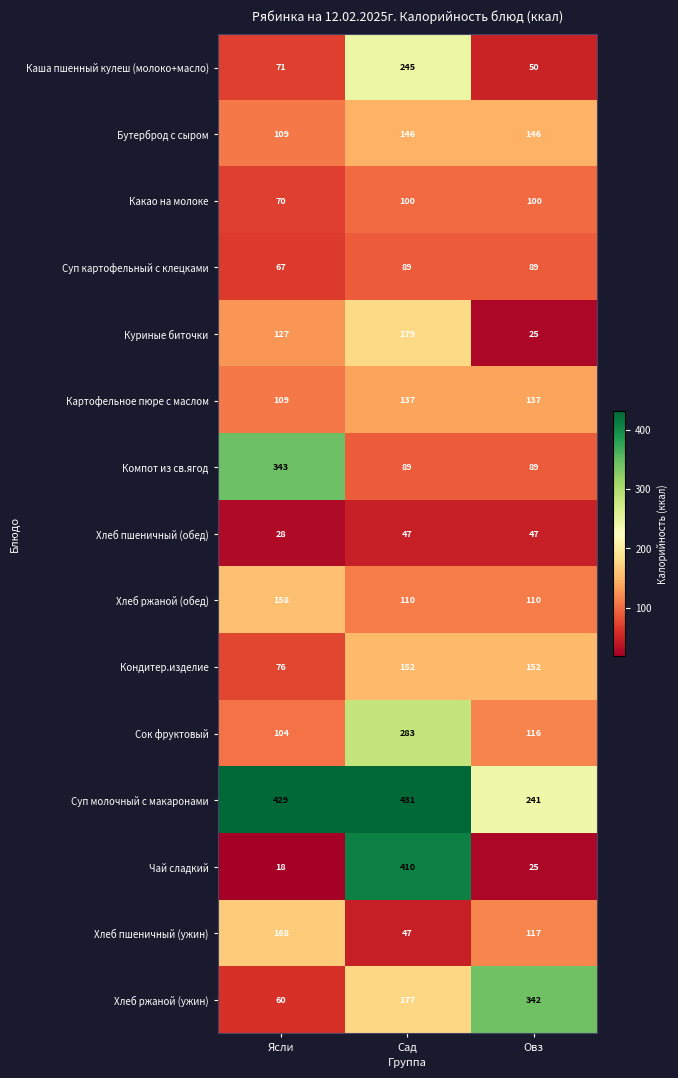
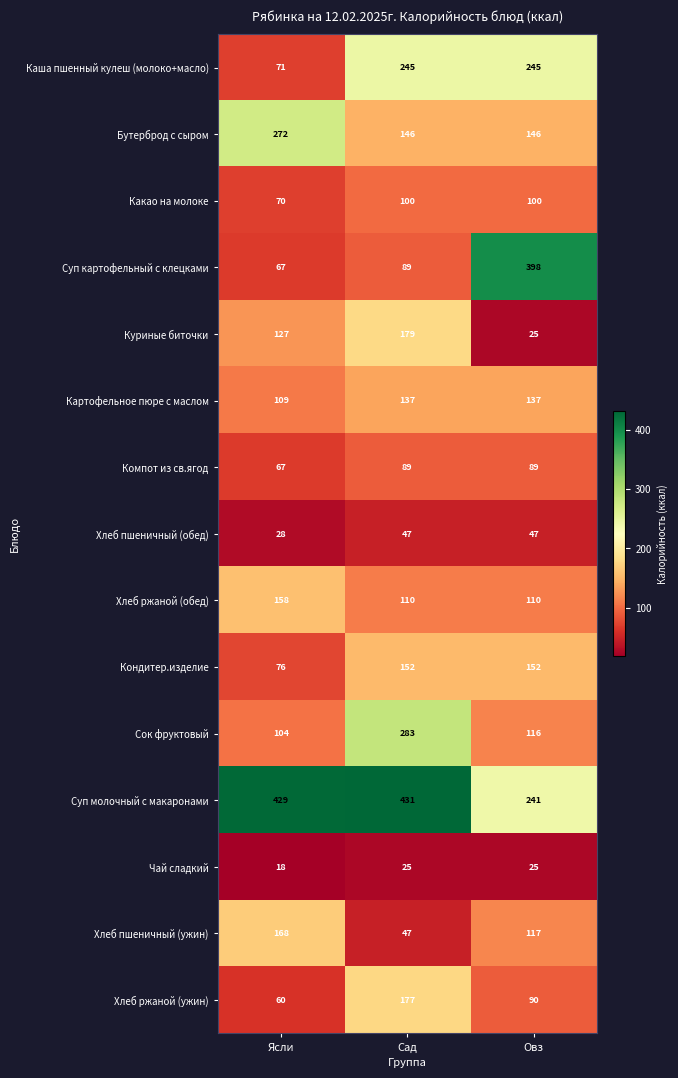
Каша пшенный кулеш (молоко+масло), Овз: 50 -> 245
Бутерброд с сыром, Ясли: 109 -> 272
Суп картофельный с клецками, Овз: 89 -> 398
Компот из св.ягод, Ясли: 343 -> 67
Чай сладкий, Сад: 410 -> 25
Хлеб ржаной (ужин), Овз: 342 -> 90
